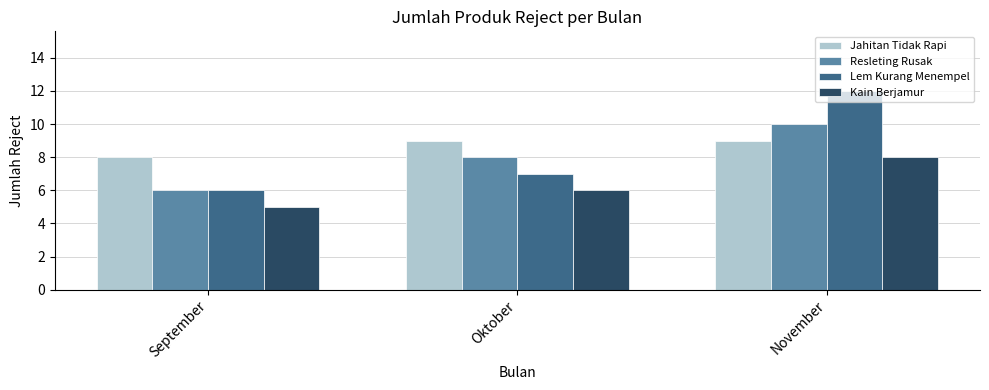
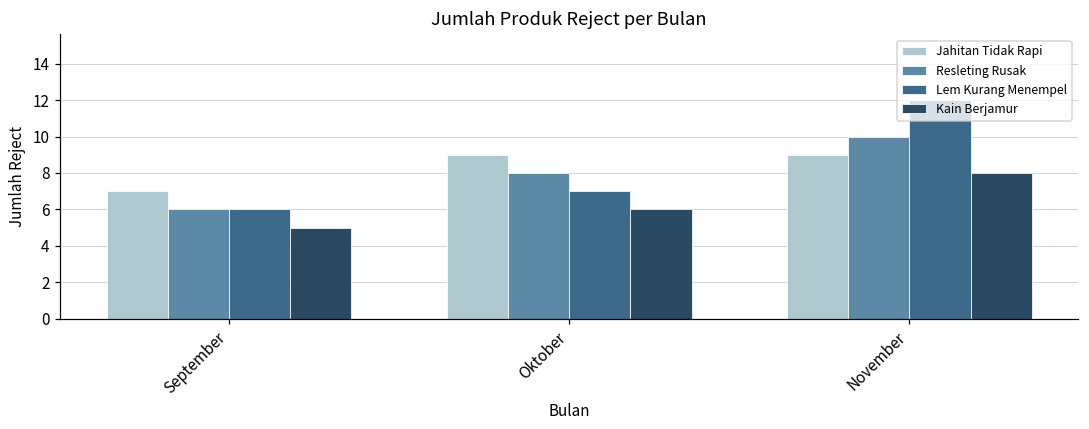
Jahitan Tidak Rapi, September: 8 -> 7
